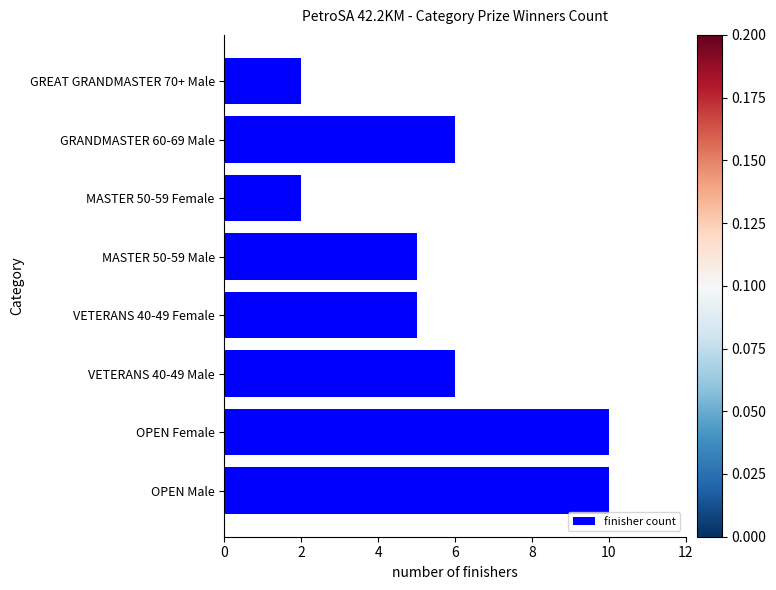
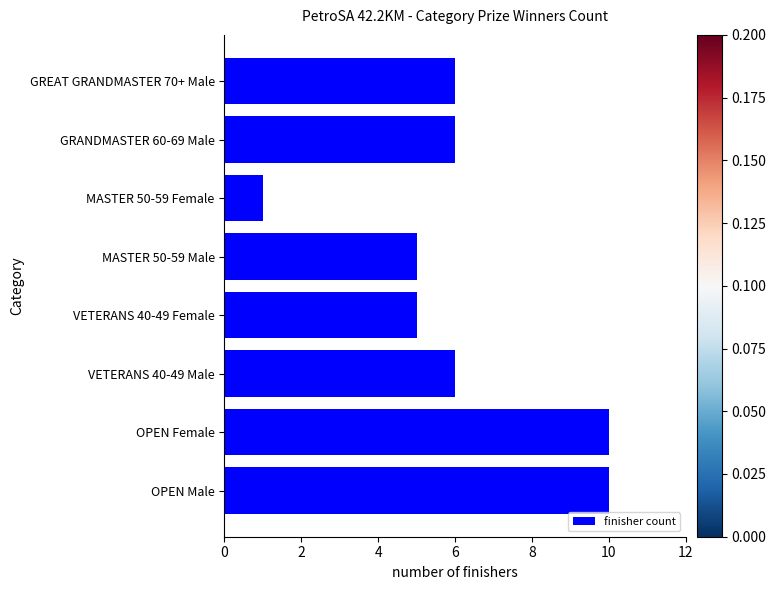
GREAT GRANDMASTER 70+ Male: 2 -> 6
MASTER 50-59 Female: 2 -> 1
